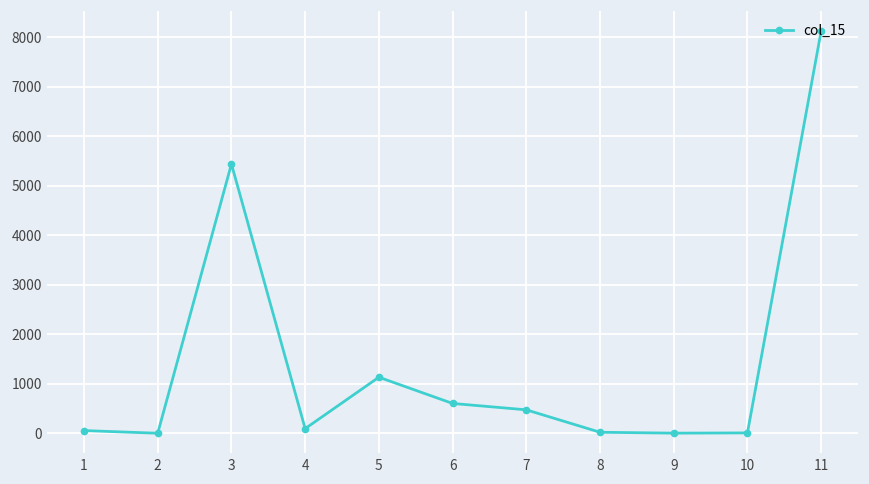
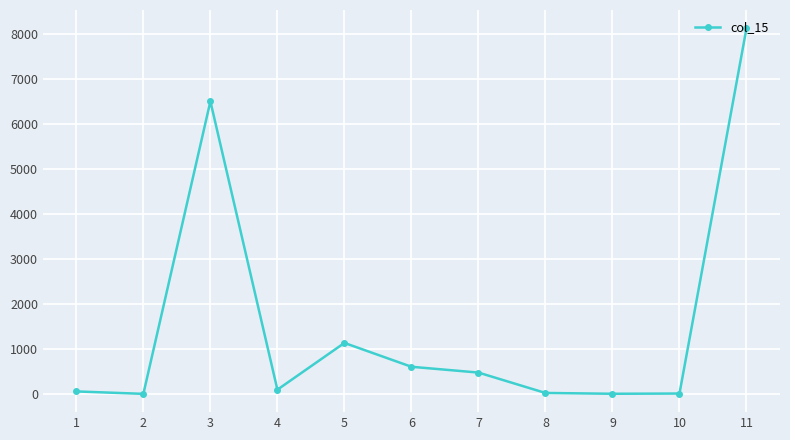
3: 5400 -> 6500
